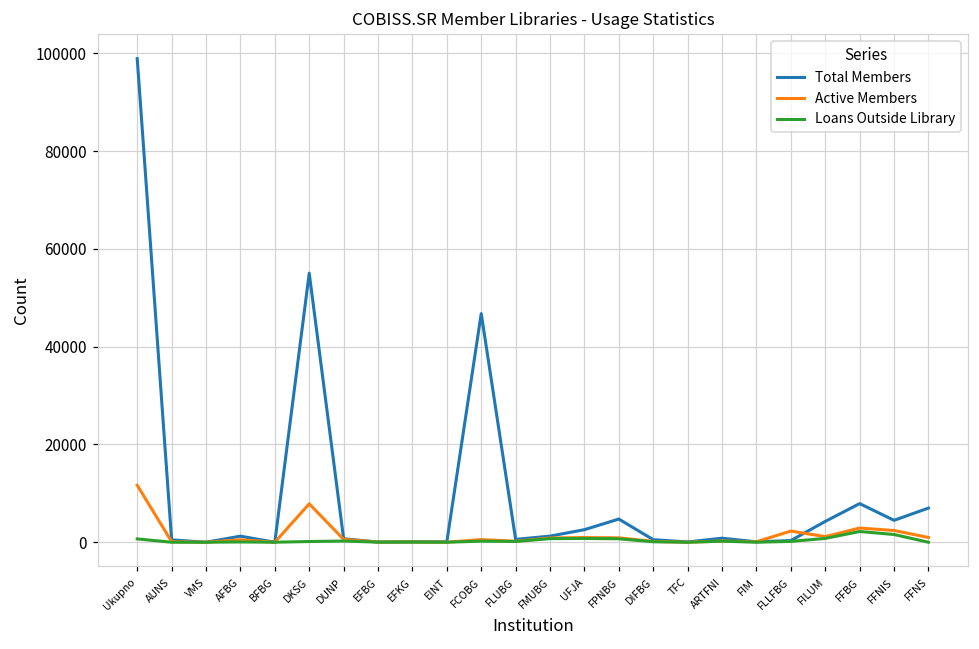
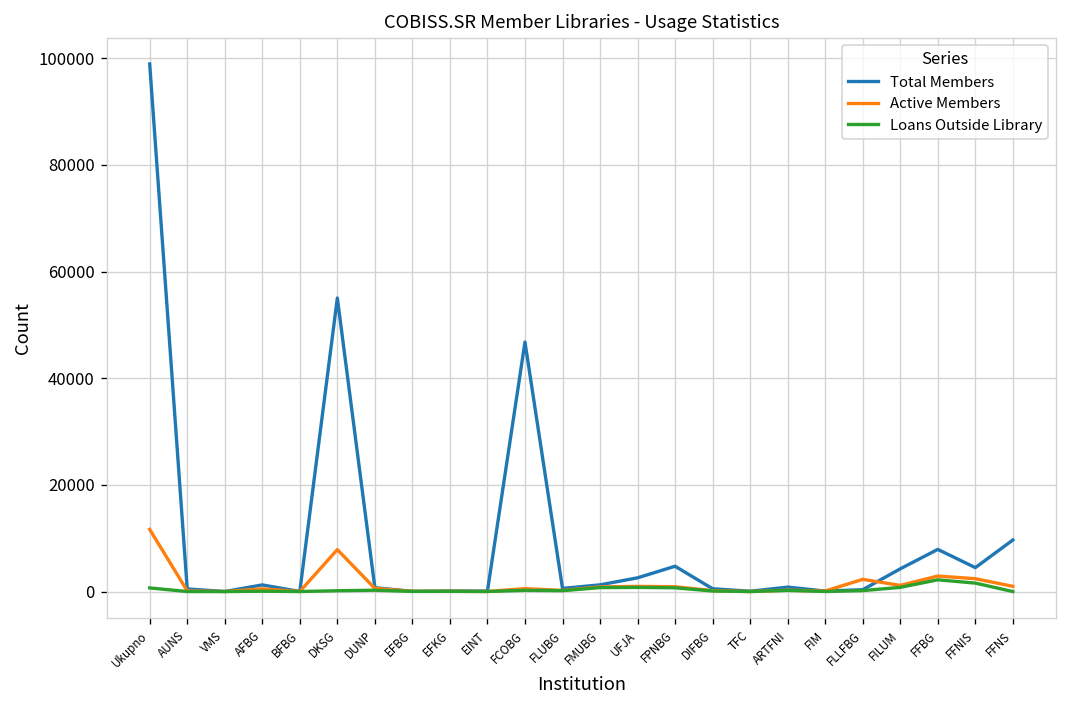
Total Members, FFNS: 7000 -> 10000
